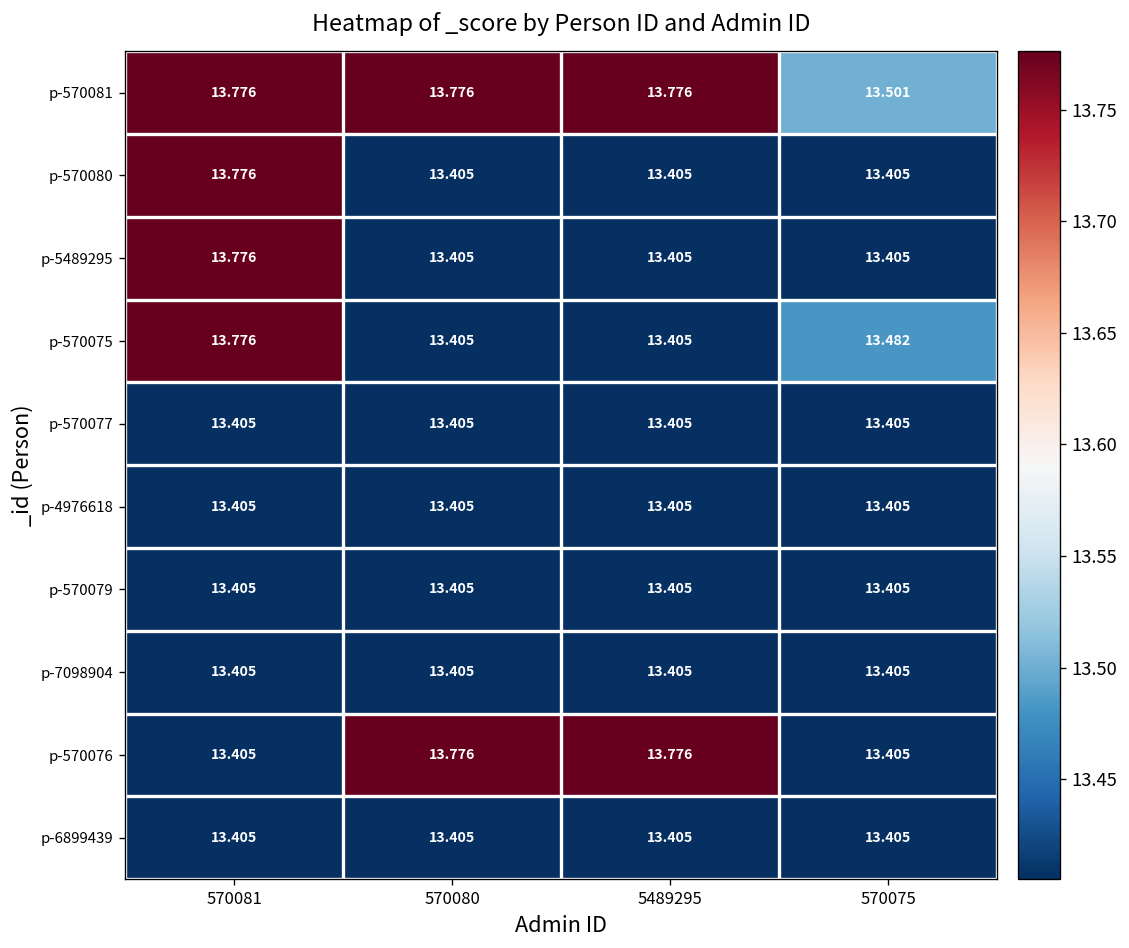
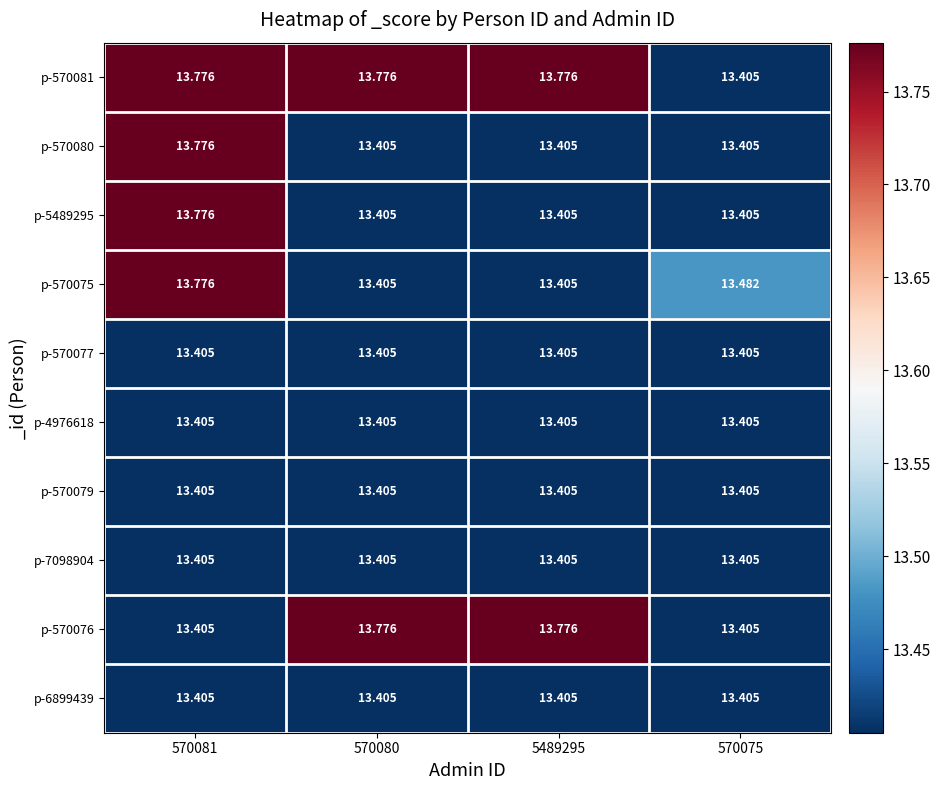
p-570081, 570075: 13.501 -> 13.405
